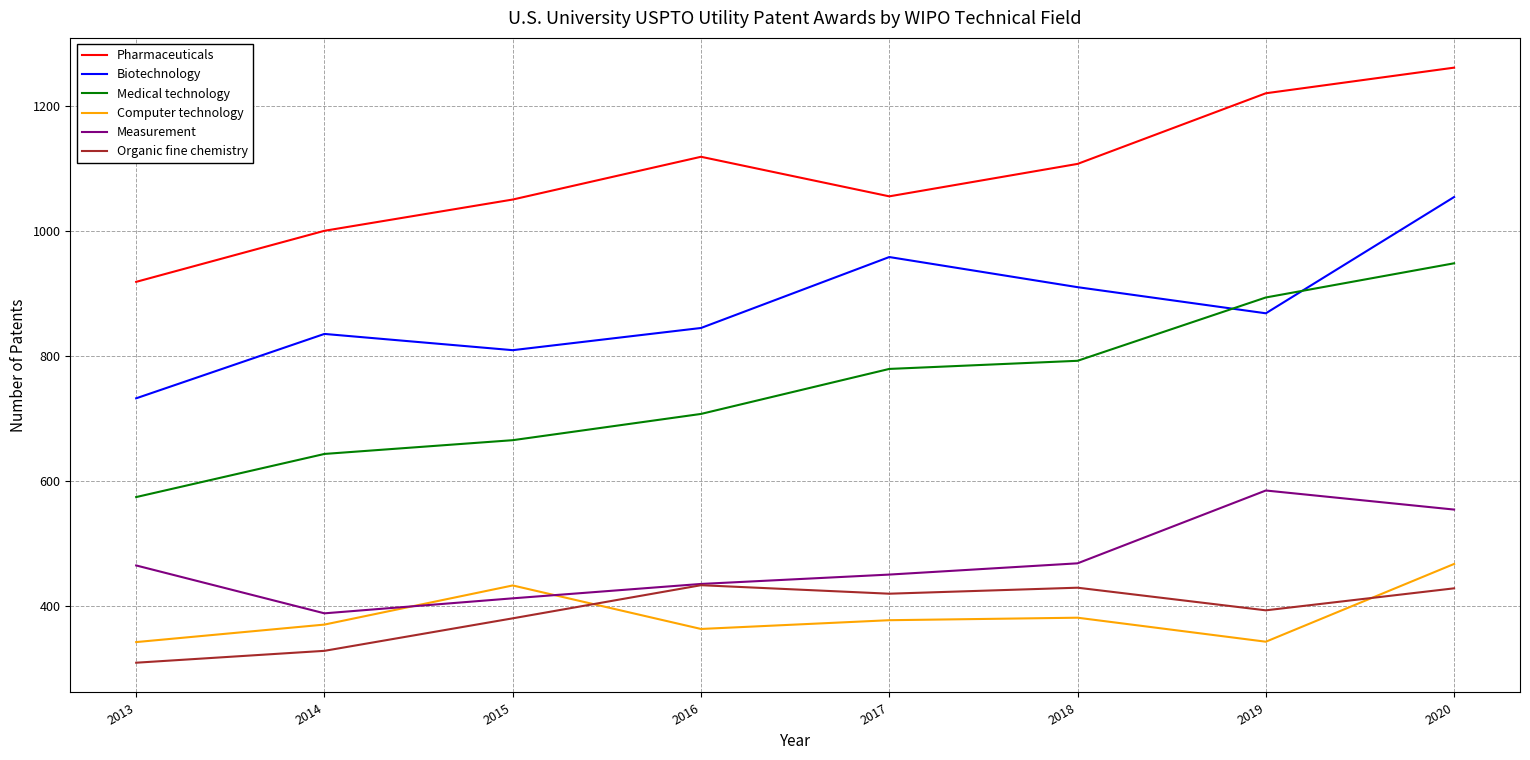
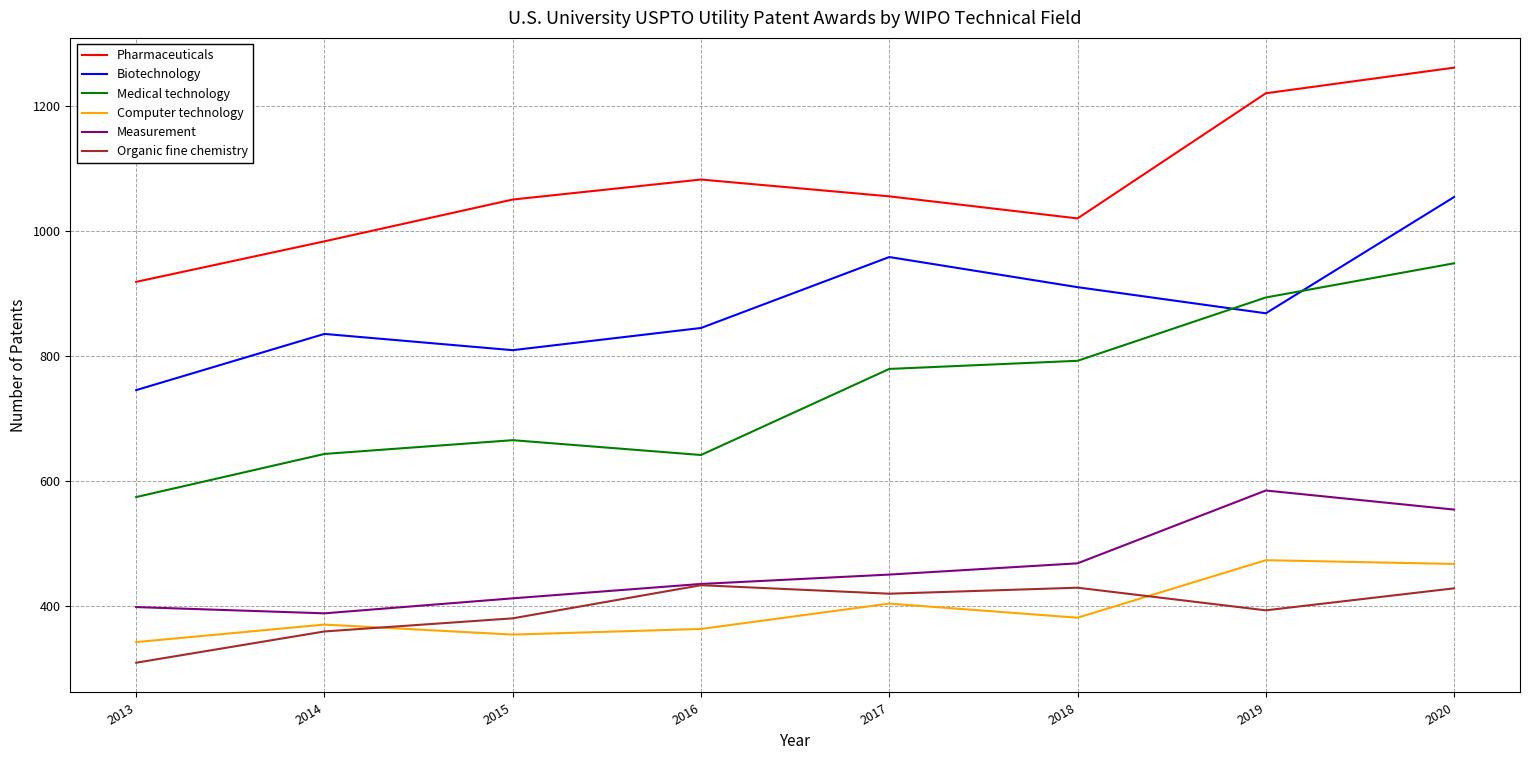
Biotechnology, 2013: 730 -> 750
Measurement, 2013: 470 -> 400
Pharmaceuticals, 2014: 1000 -> 980
Organic fine chemistry, 2014: 330 -> 360
Computer technology, 2015: 430 -> 360
Pharmaceuticals, 2016: 1120 -> 1080
Medical technology, 2016: 710 -> 640
Computer technology, 2017: 380 -> 400
Pharmaceuticals, 2018: 1110 -> 1020
Computer technology, 2019: 340 -> 470
